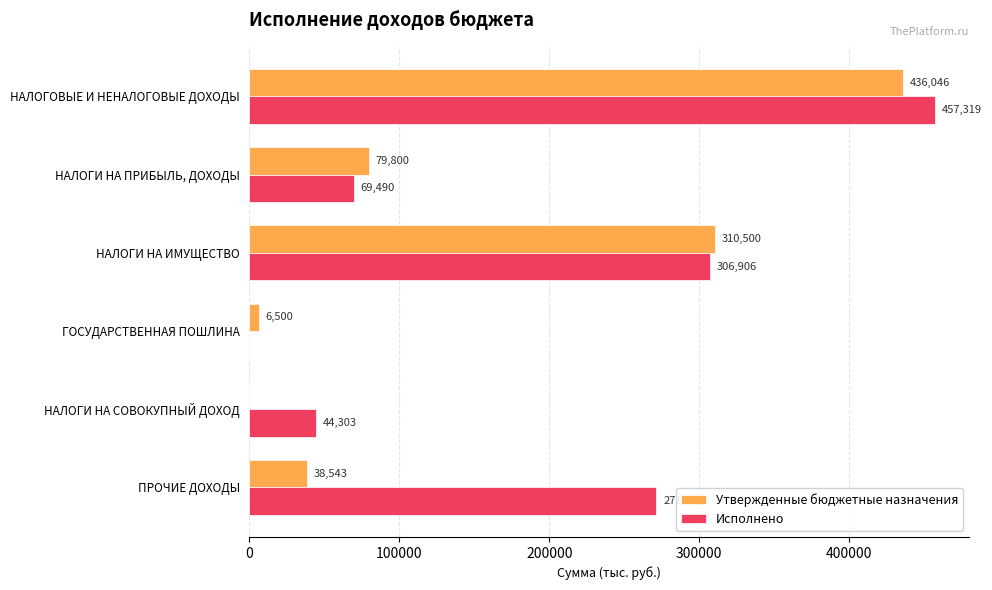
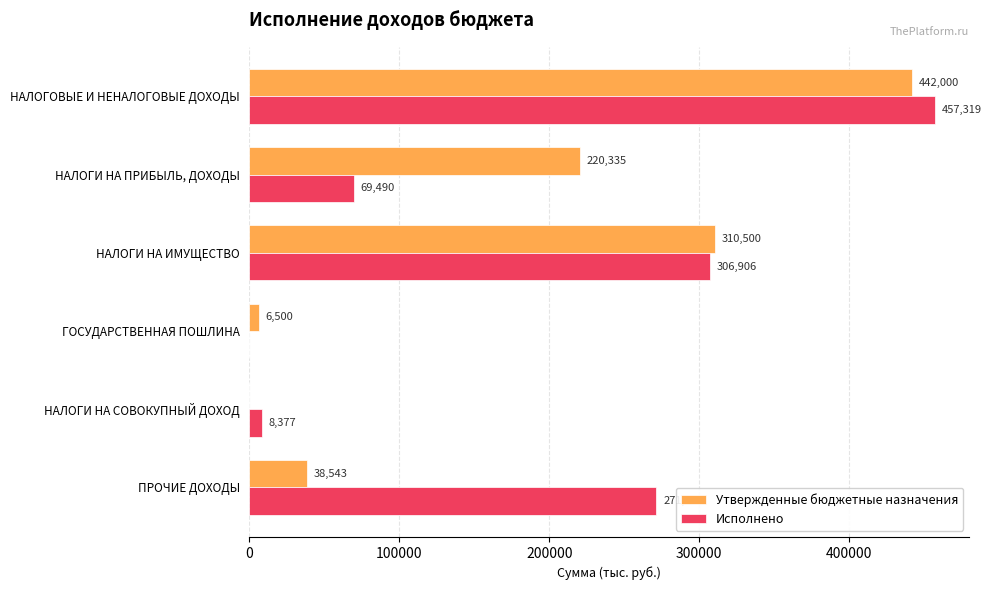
Утвержденные бюджетные назначения, НАЛОГОВЫЕ И НЕНАЛОГОВЫЕ ДОХОДЫ: 436,046 -> 442,000
Утвержденные бюджетные назначения, НАЛОГИ НА ПРИБЫЛЬ, ДОХОДЫ: 79,800 -> 220,335
Исполнено, НАЛОГИ НА СОВОКУПНЫЙ ДОХОД: 44,303 -> 8,377
